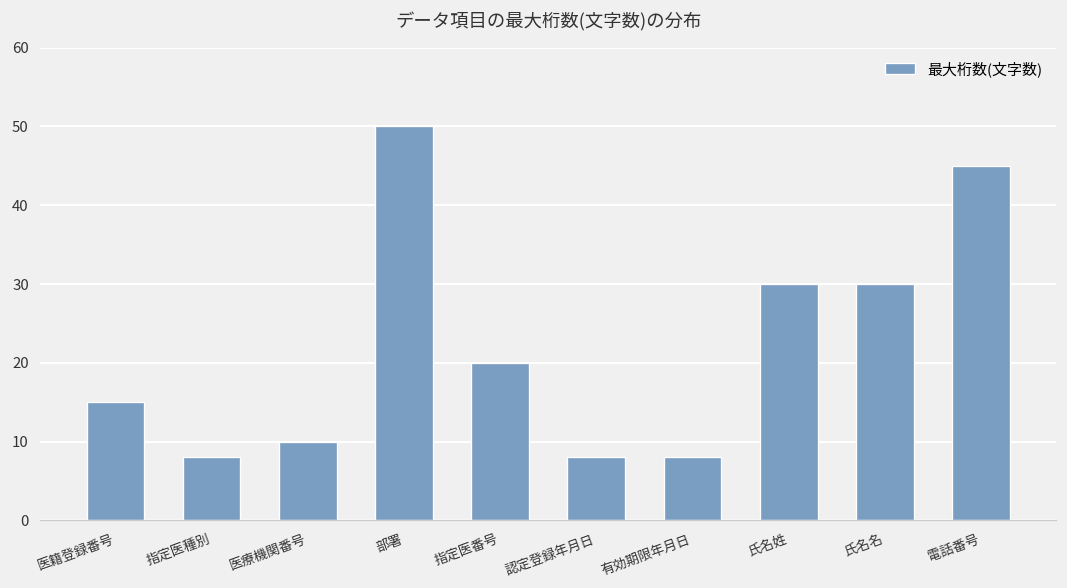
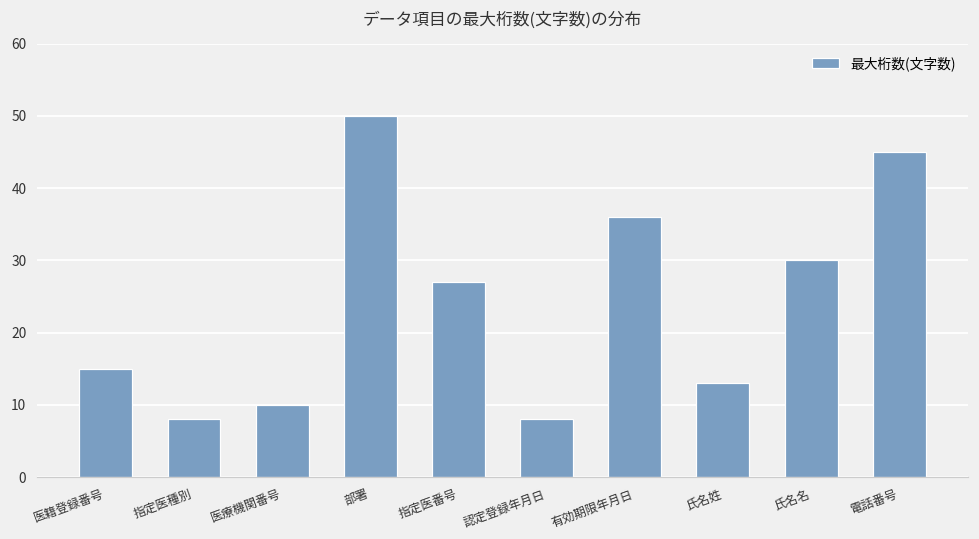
指定医番号: 20 -> 27
有効期限年月日: 8 -> 36
氏名姓: 30 -> 13
